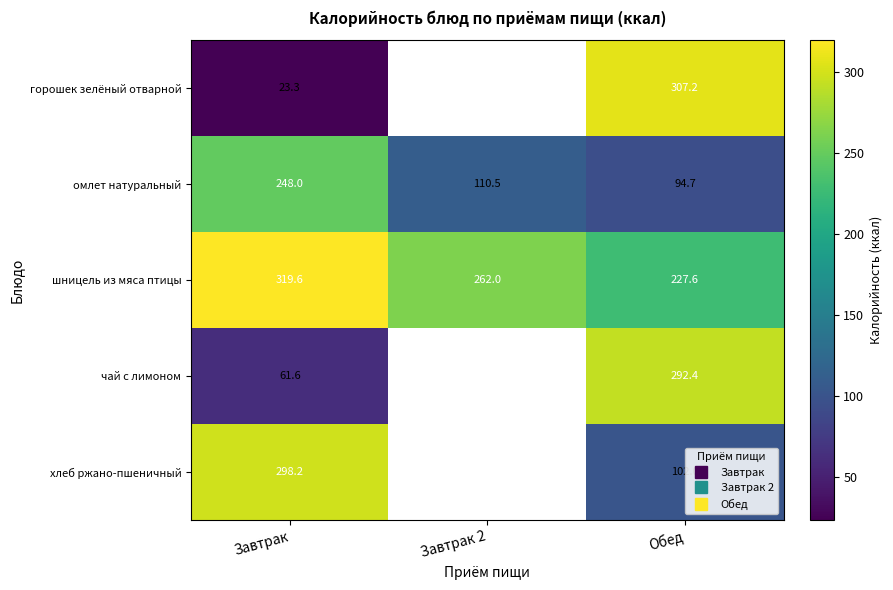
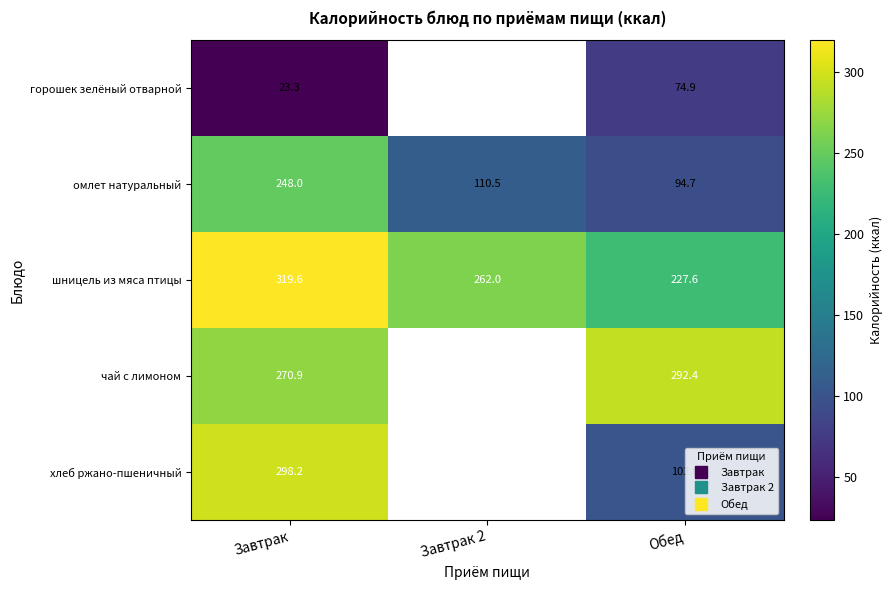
горошек зелёный отварной, Обед: 307.2 -> 74.9
чай с лимоном, Завтрак: 61.6 -> 270.9
